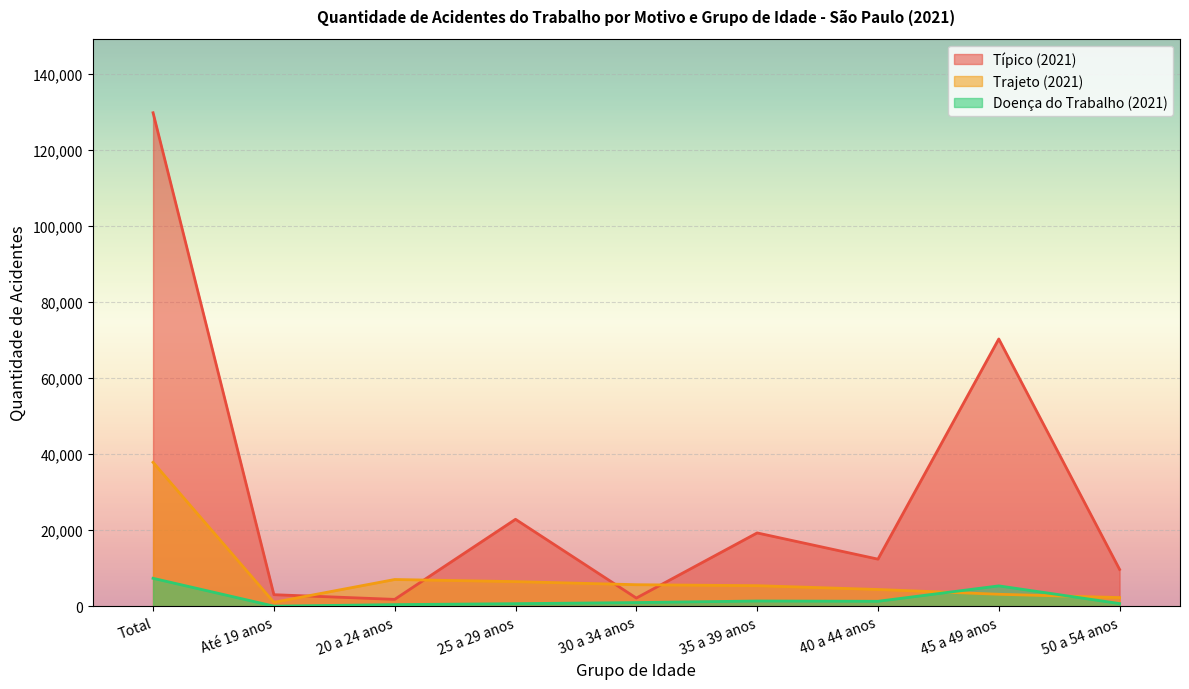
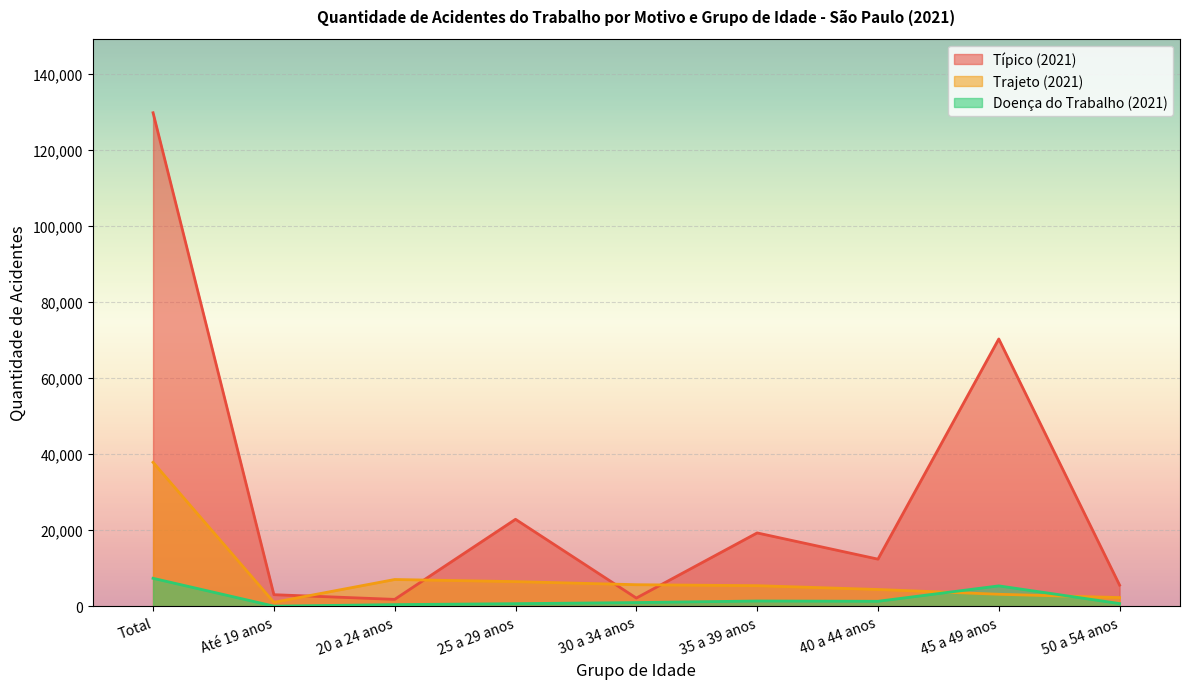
Típico (2021), 50 a 54 anos: 10,000 -> 6,000
